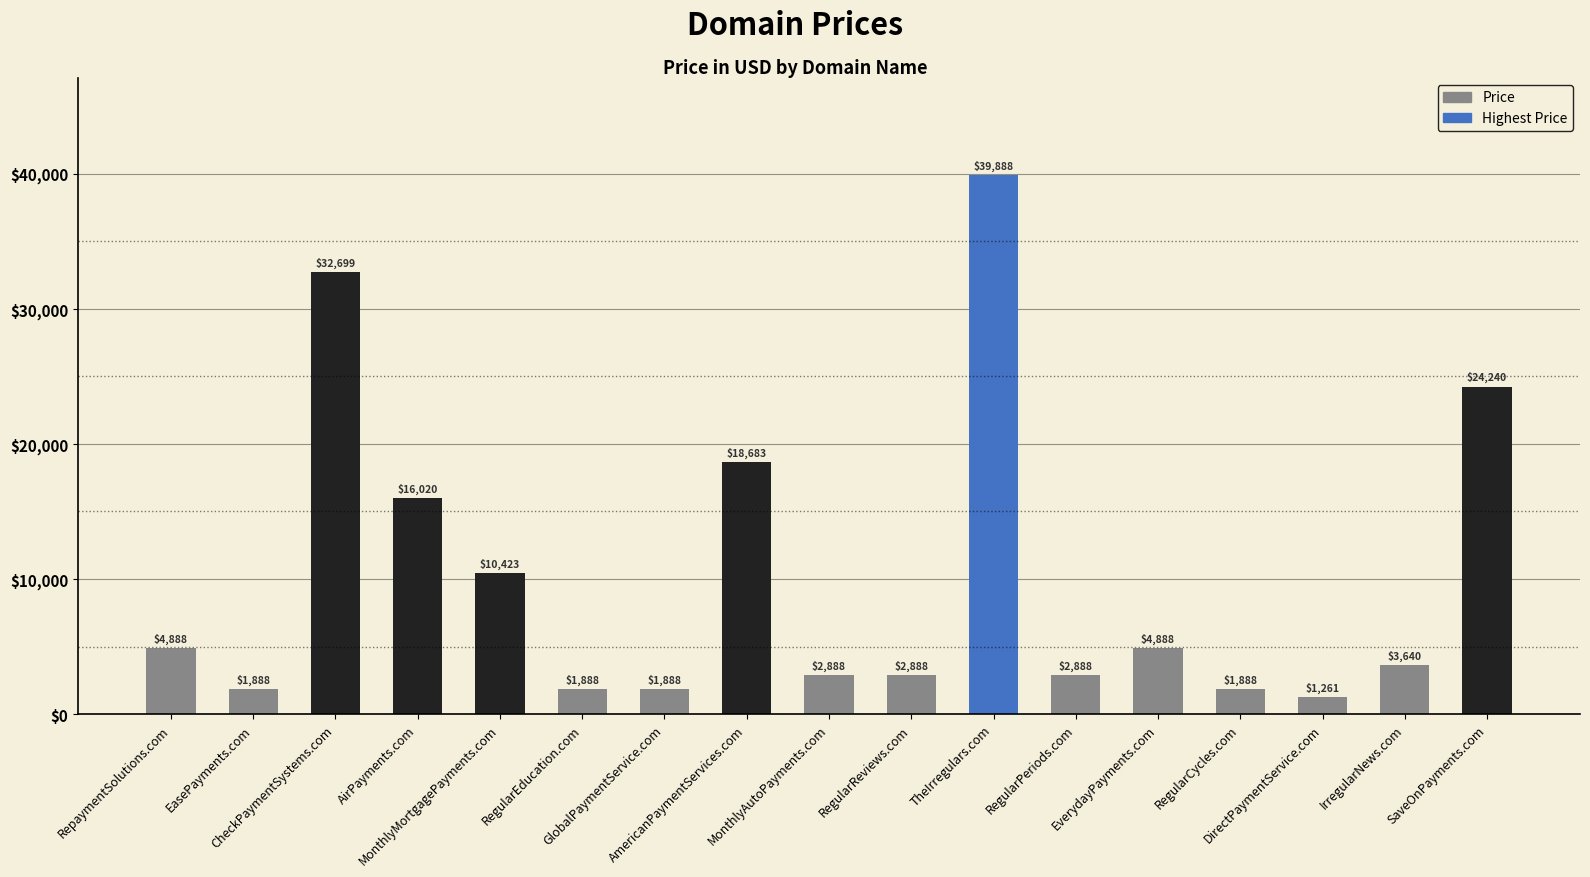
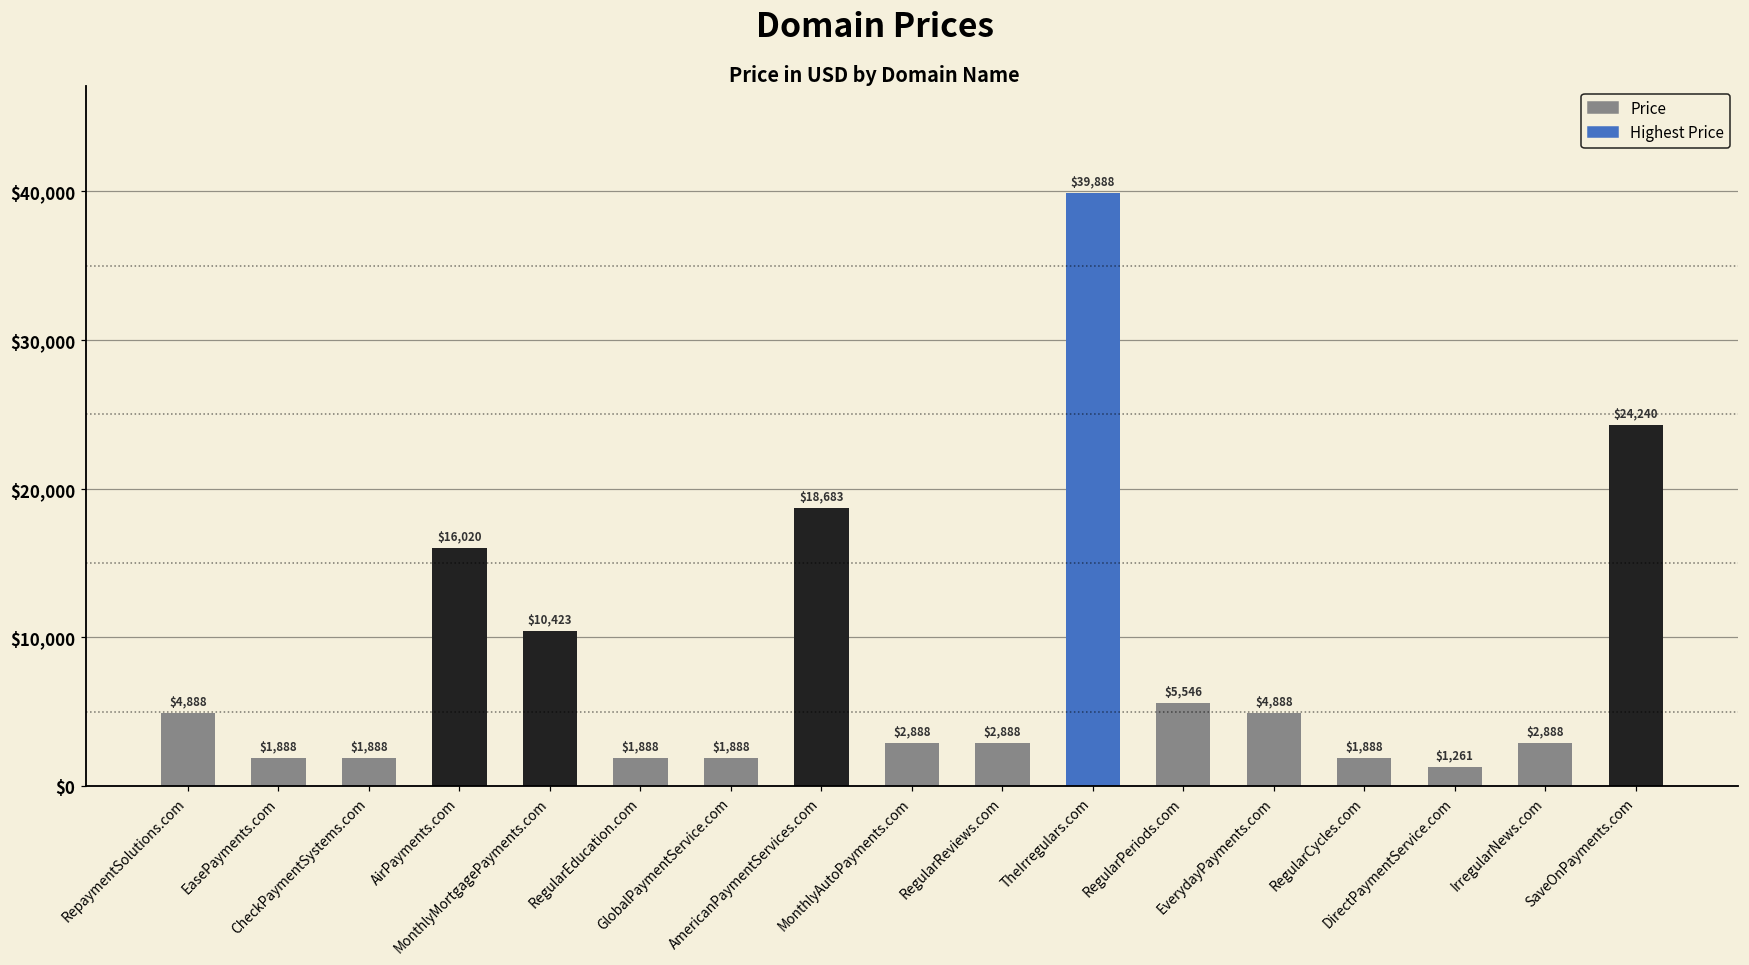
CheckPaymentSystems.com: $32,699 -> $1,888
RegularPeriods.com: $2,888 -> $5,546
IrregularNews.com: $3,640 -> $2,888
